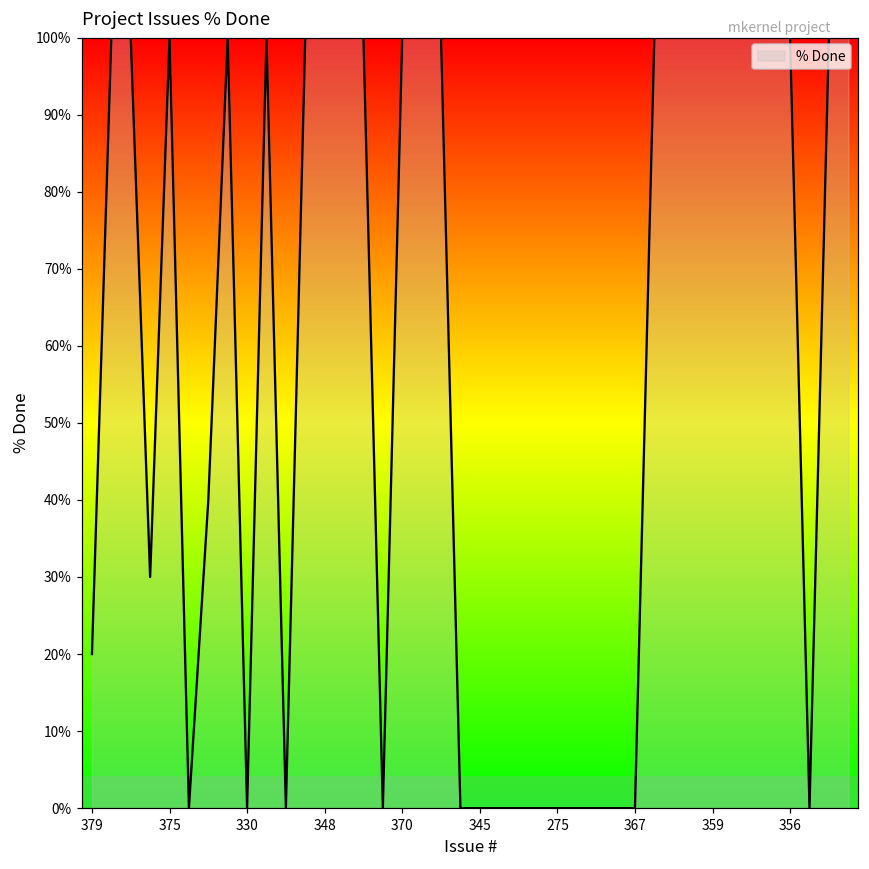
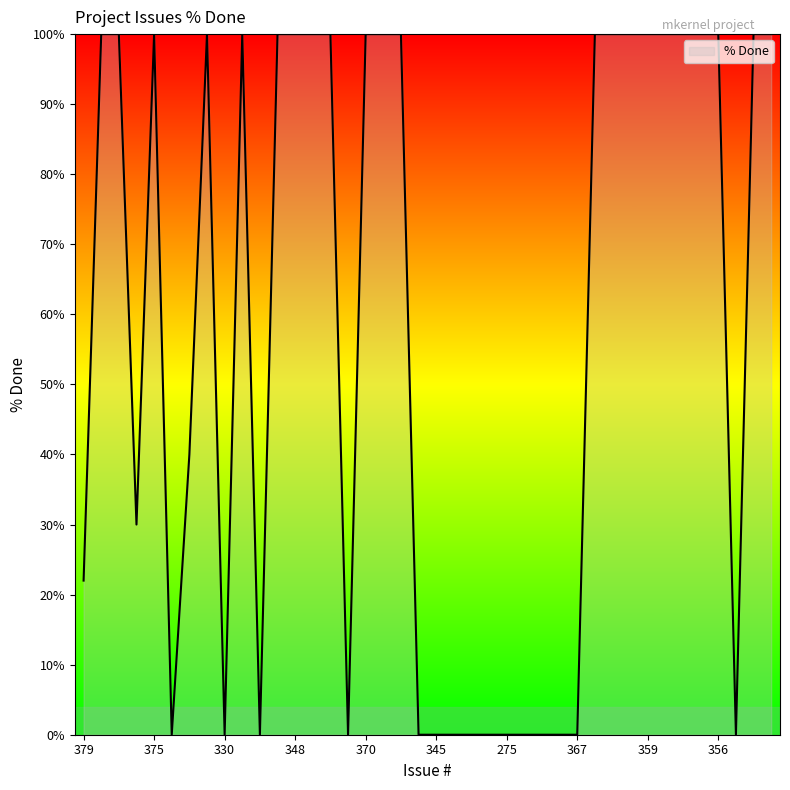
379: 20% -> 22%
